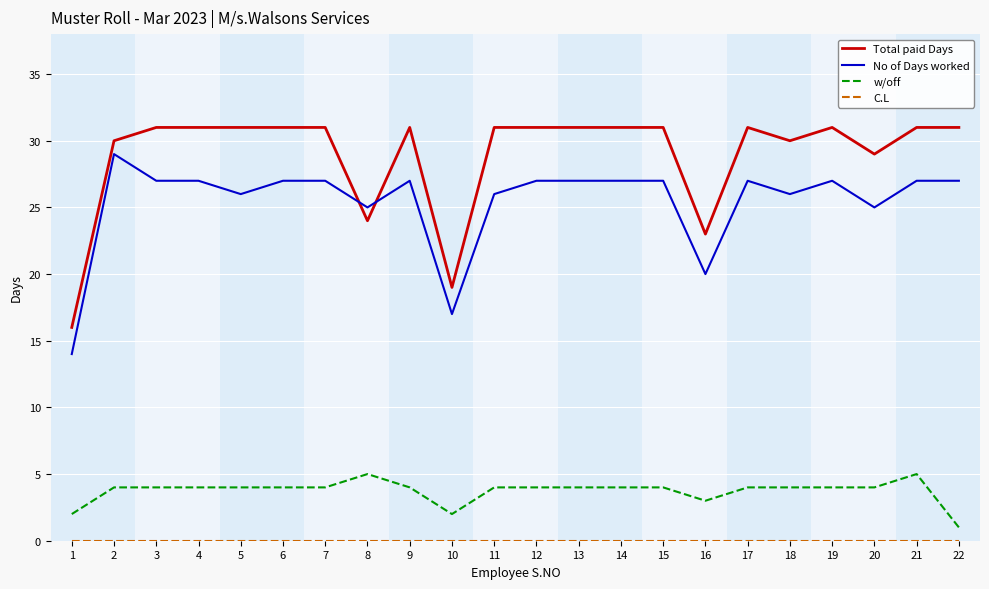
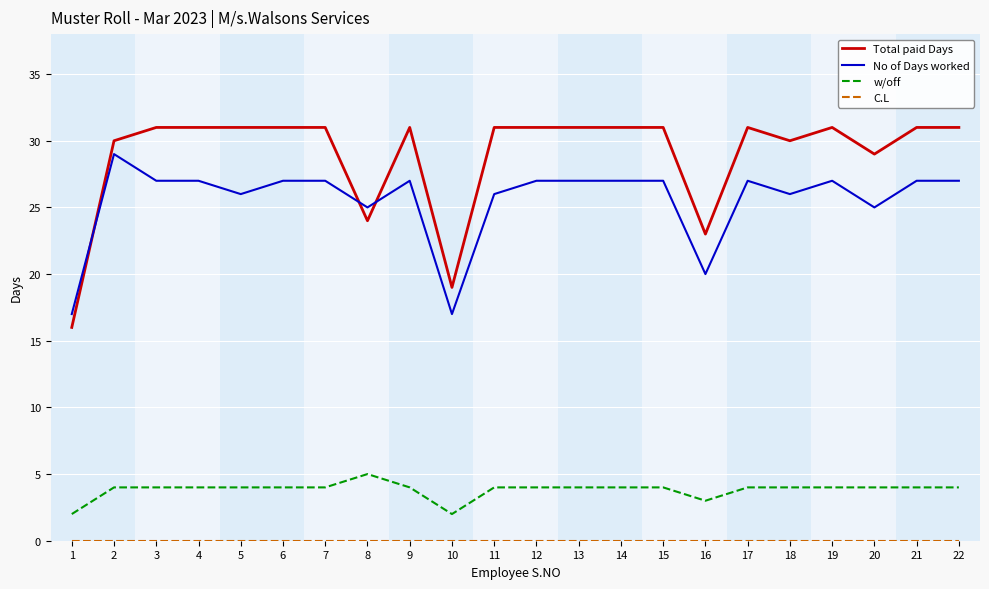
No of Days worked, 1: 14 -> 17
w/off, 21: 5 -> 4
w/off, 22: 1 -> 4
